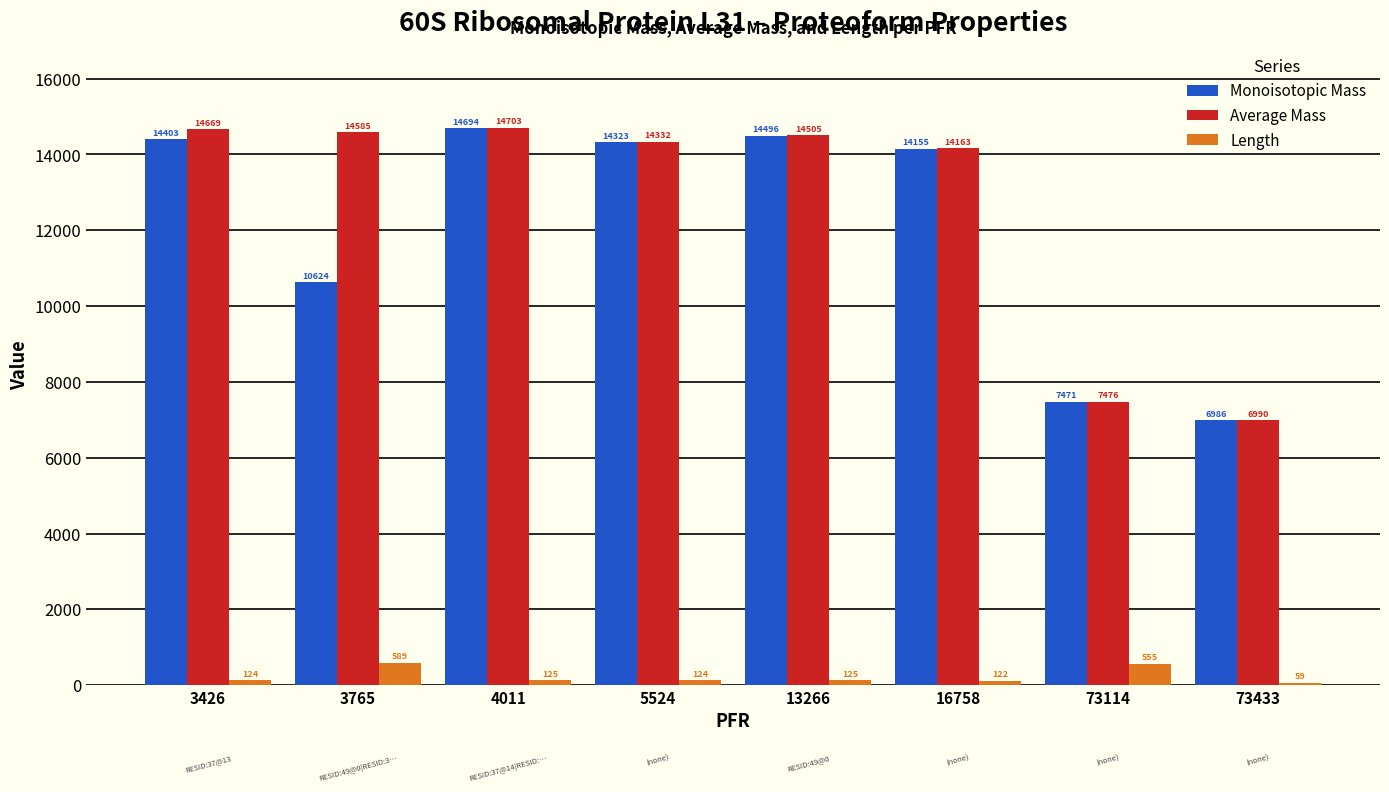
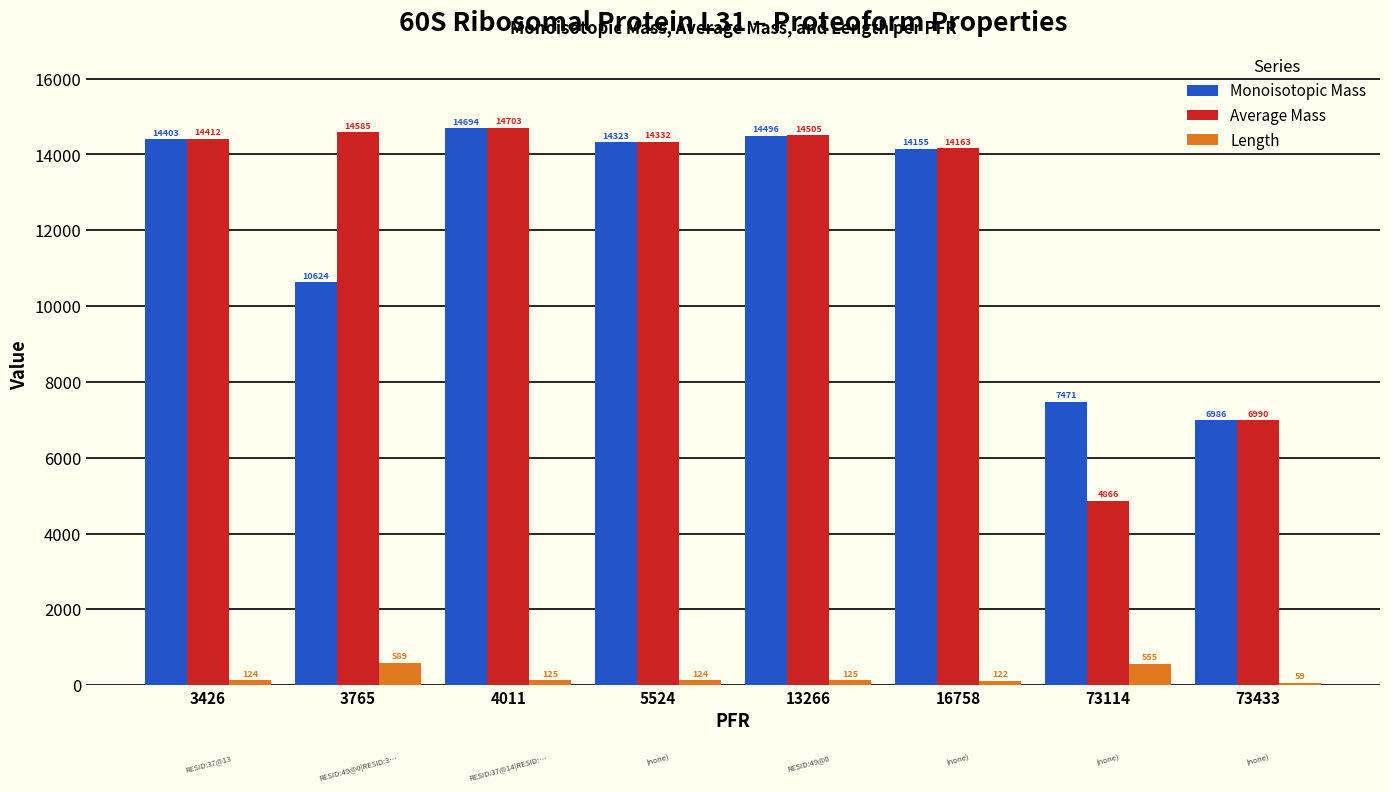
Average Mass, 3426: 14669 -> 14412
Average Mass, 73114: 7476 -> 4866
